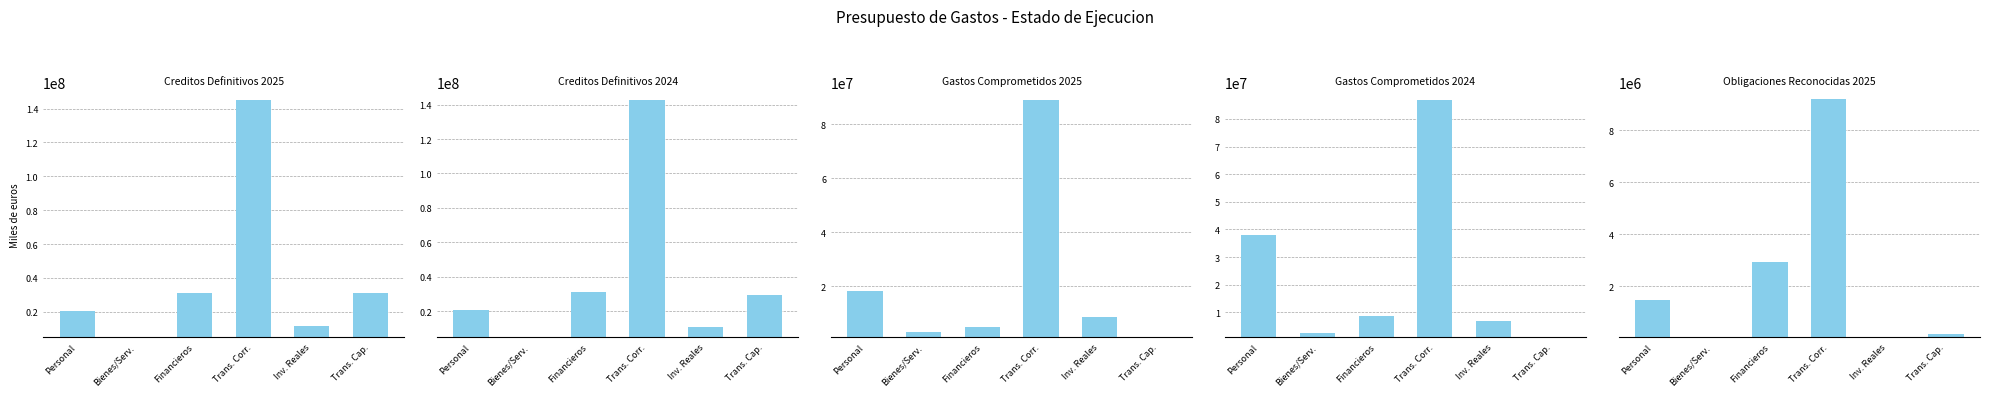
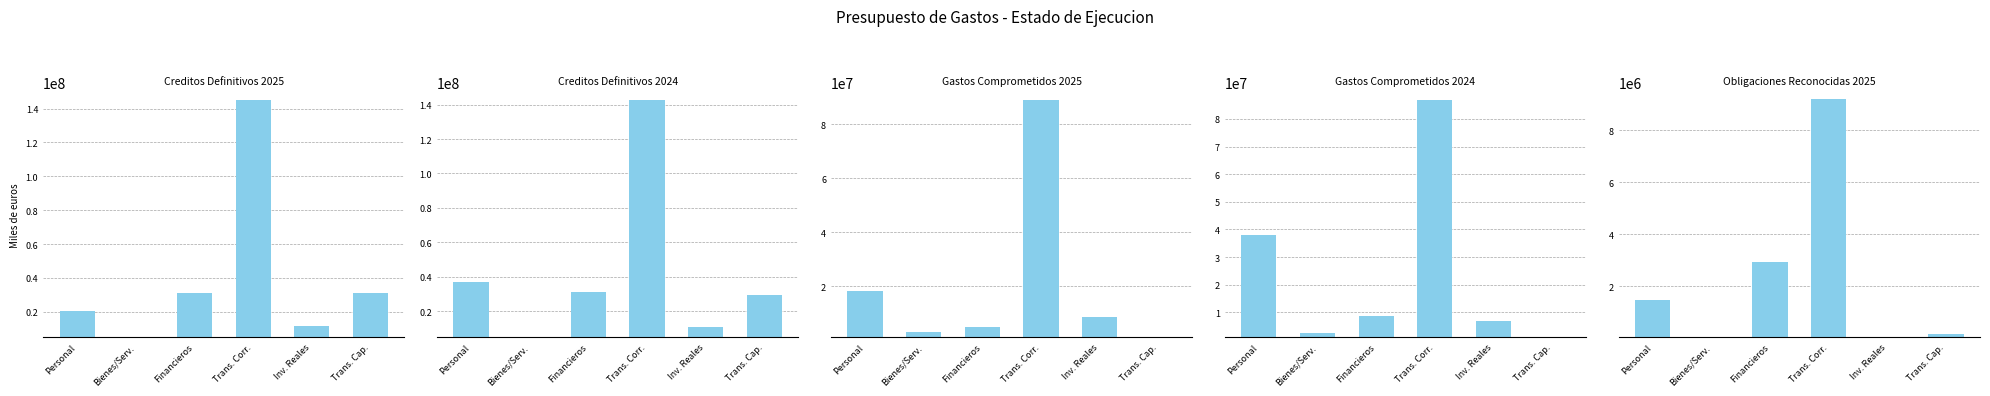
Creditos Definitivos 2024, Personal: 21000000 -> 37000000
